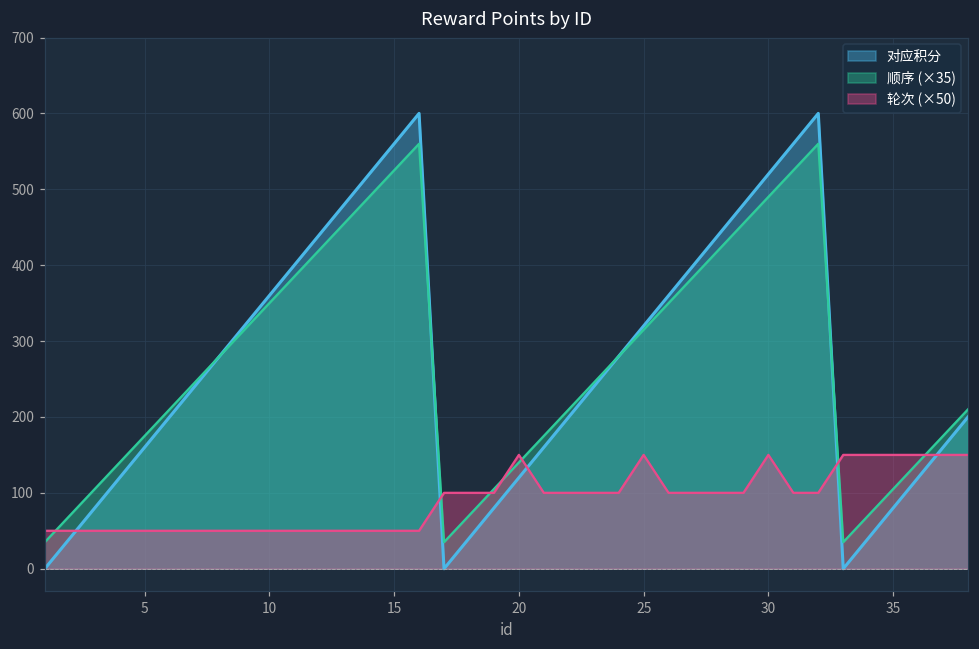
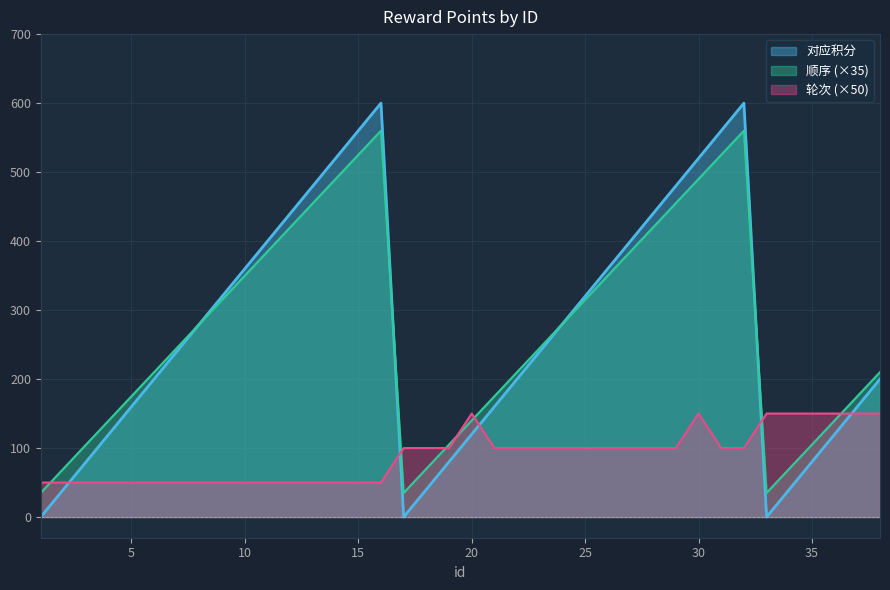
轮次 (×50), 25: 150 -> 100
